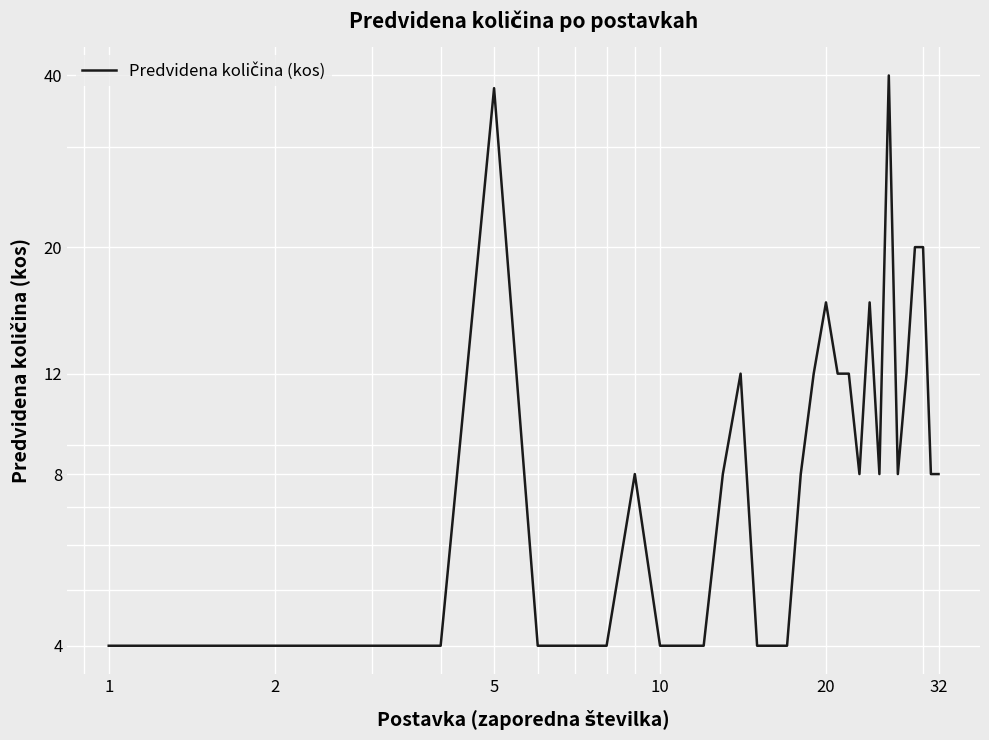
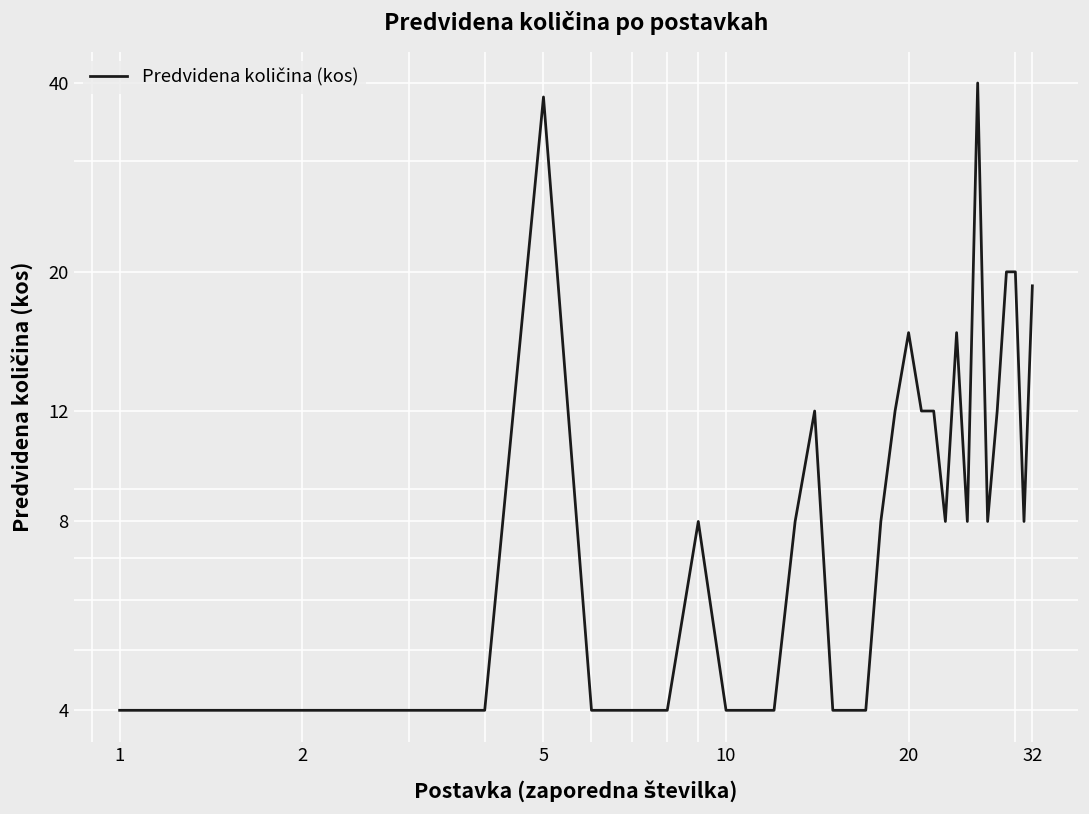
32: 8 -> 19
